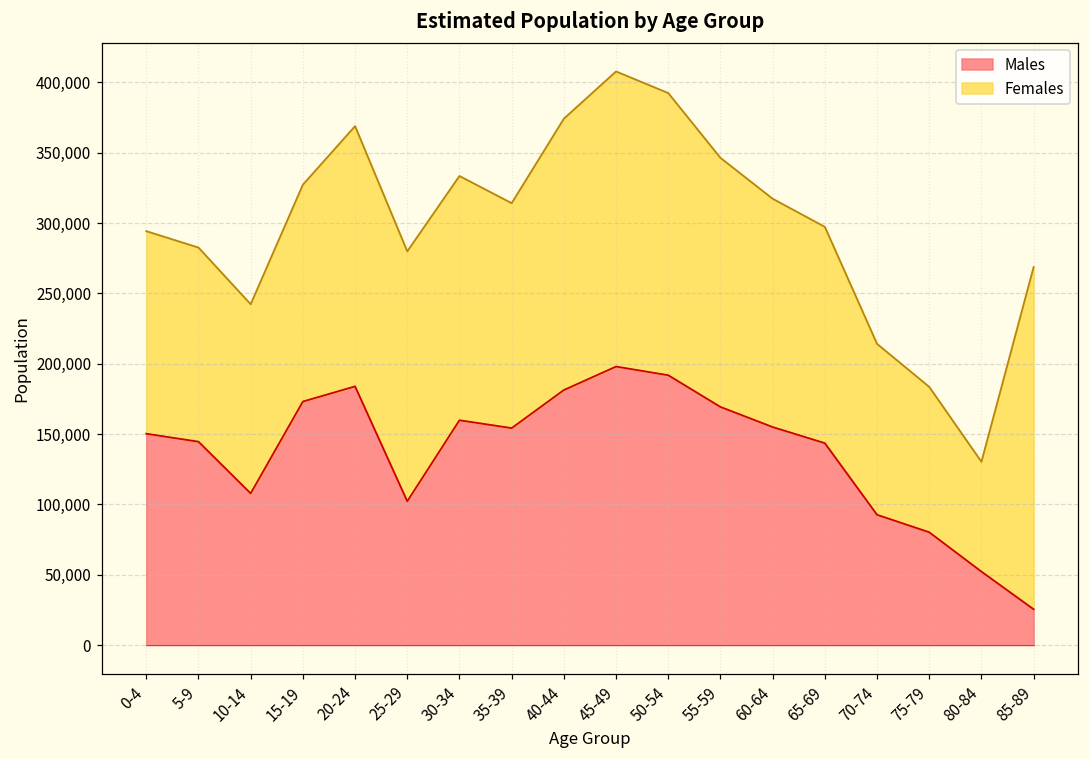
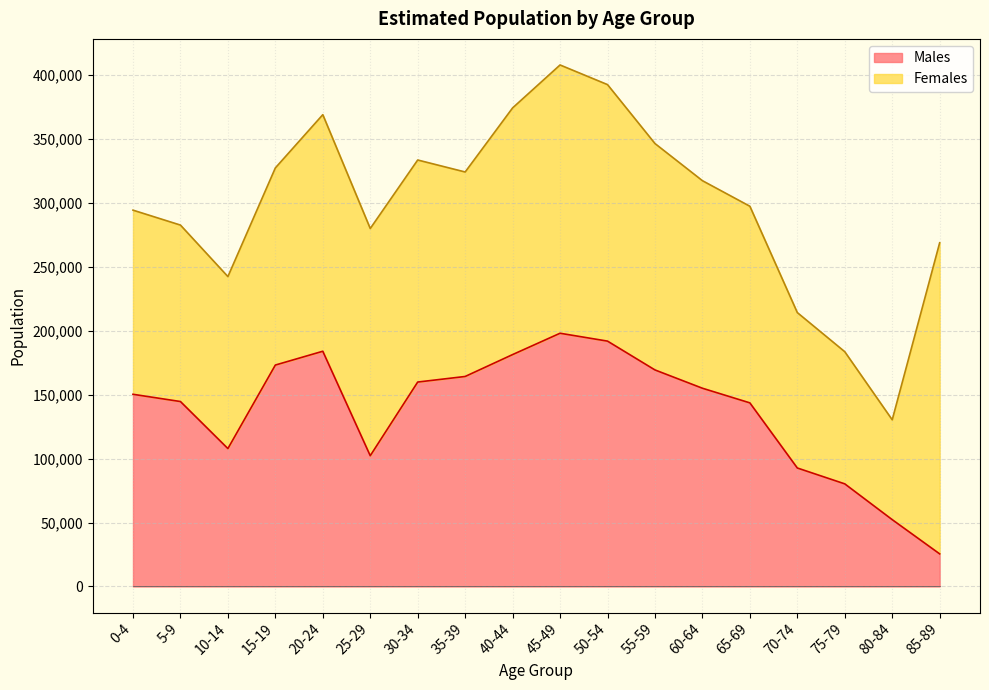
Males, 35-39: 154,000 -> 164,000
